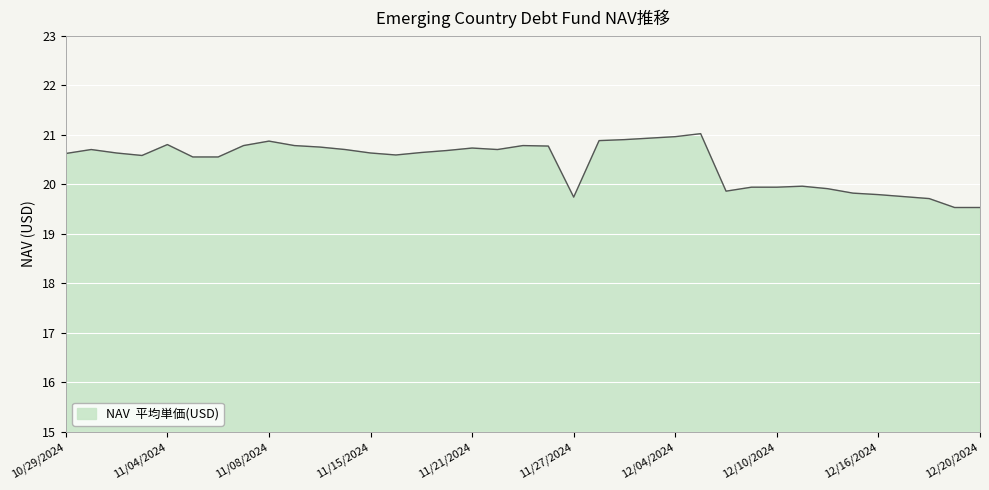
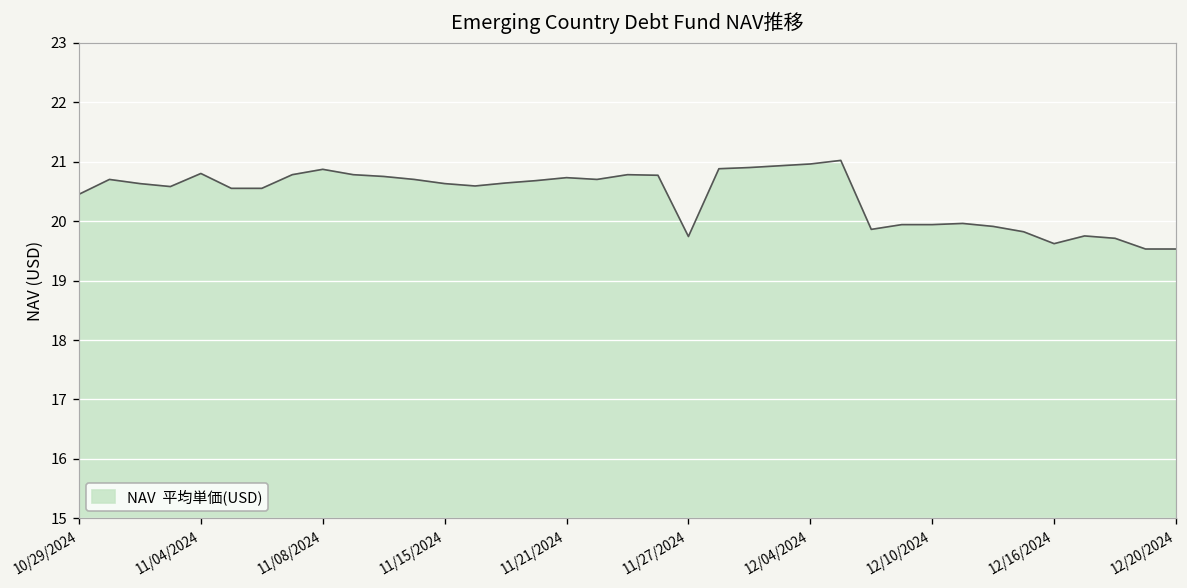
10/29/2024: 20.6 -> 20.5
12/16/2024: 19.8 -> 19.6
